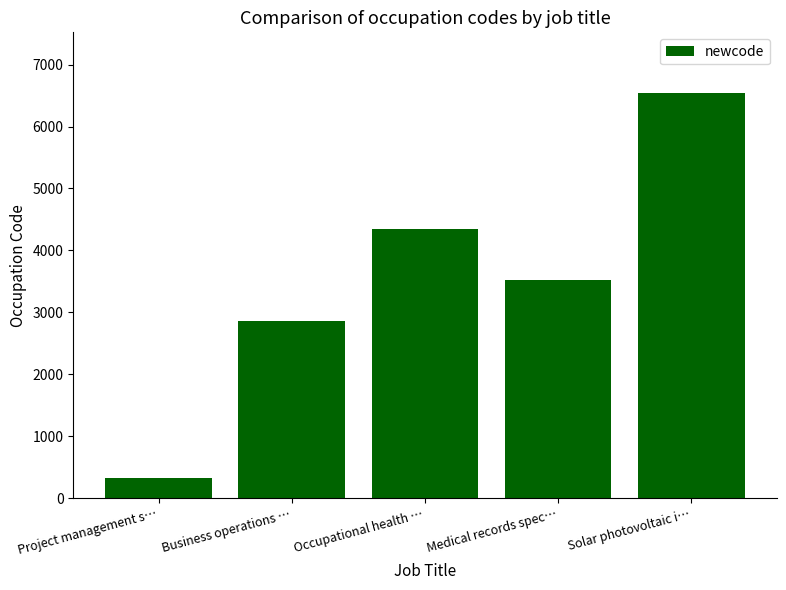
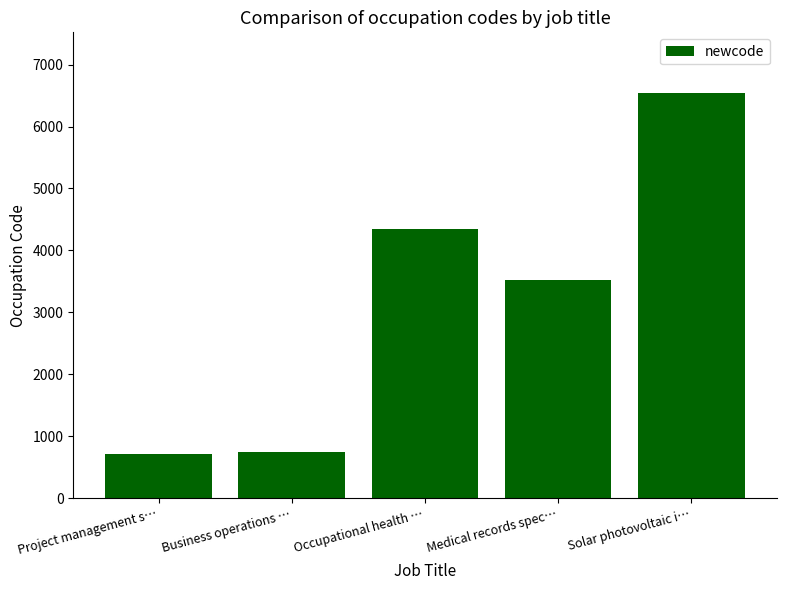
Project management s…: 300 -> 700
Business operations …: 2900 -> 800
